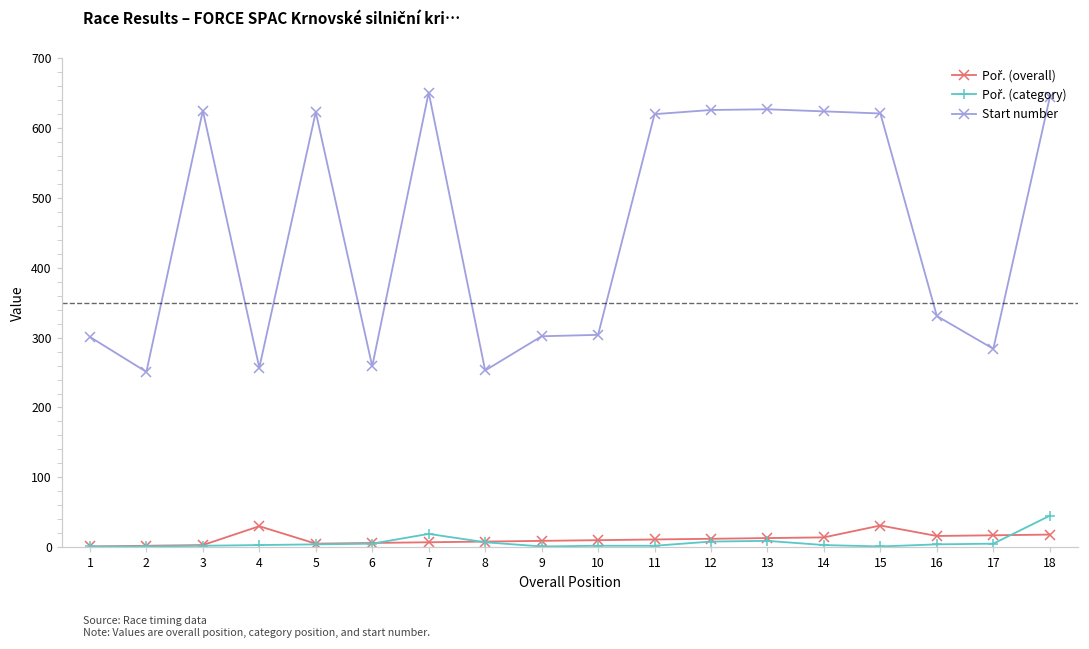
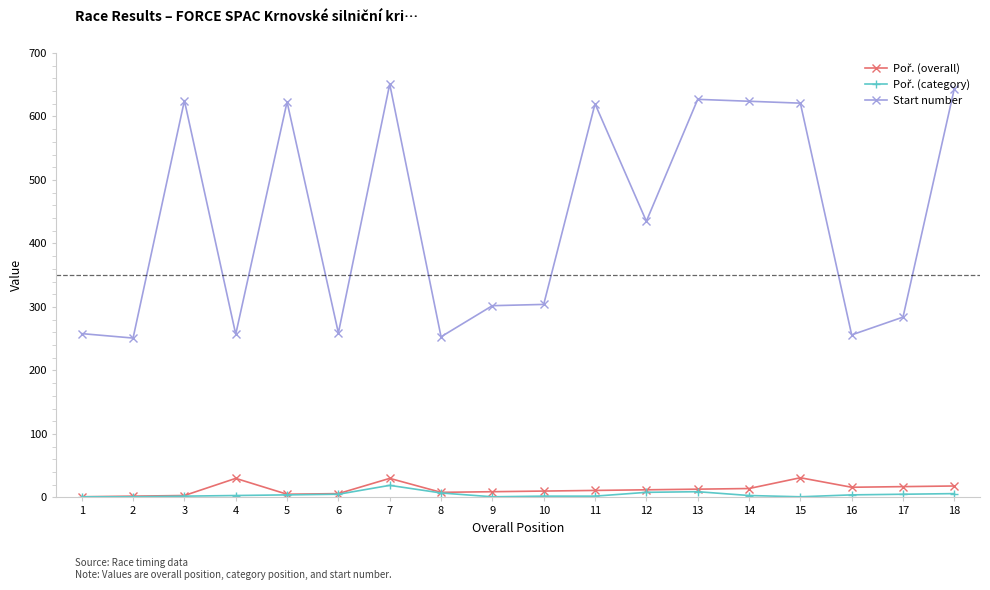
Start number, 1: 300 -> 260
Poř. (overall), 7: 10 -> 30
Start number, 12: 630 -> 440
Start number, 16: 330 -> 260
Poř. (category), 18: 50 -> 10
